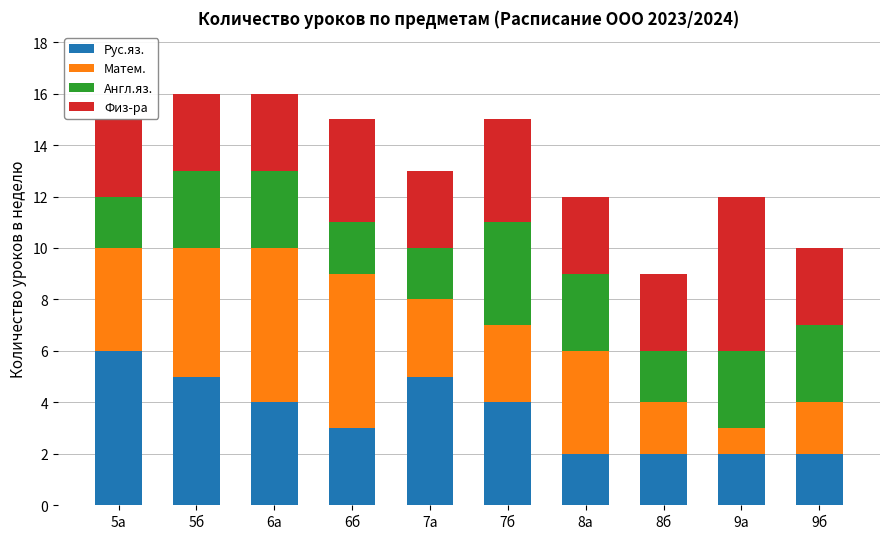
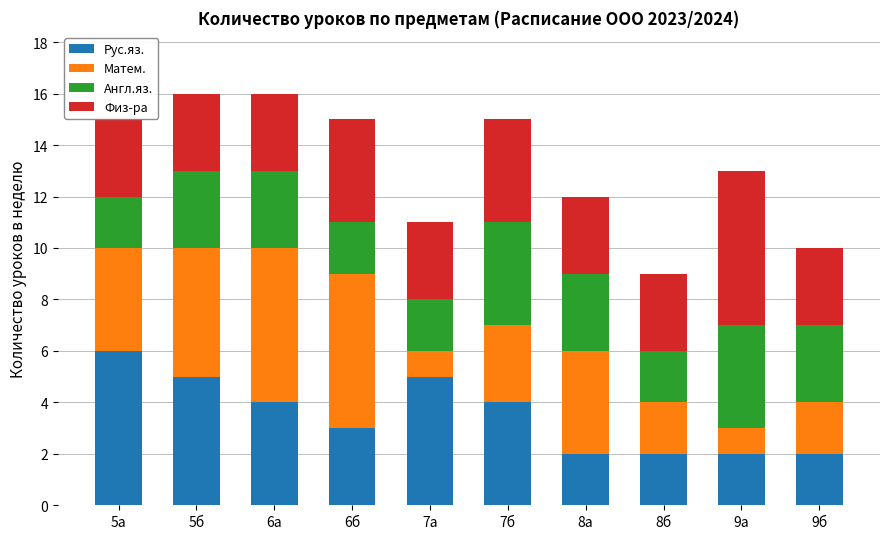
Матем., 7а: 3 -> 1
Англ.яз., 9а: 3 -> 4
